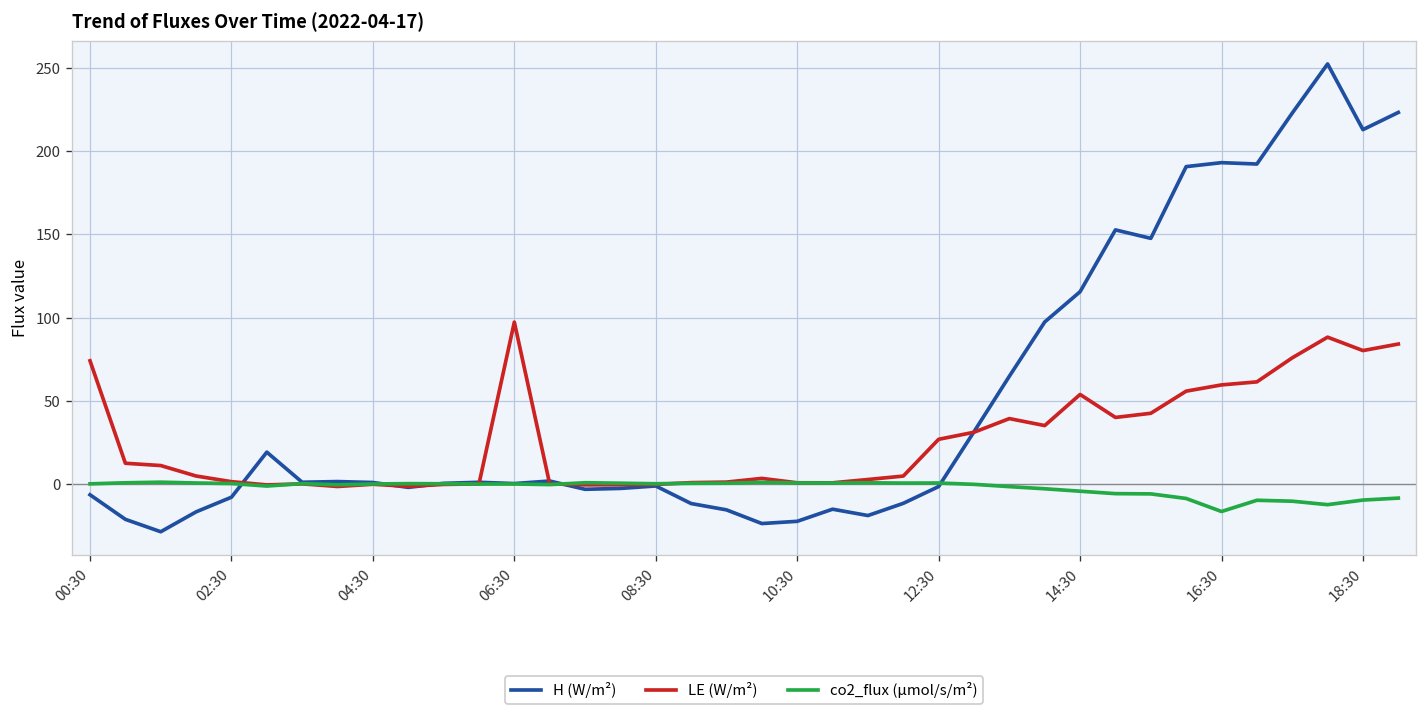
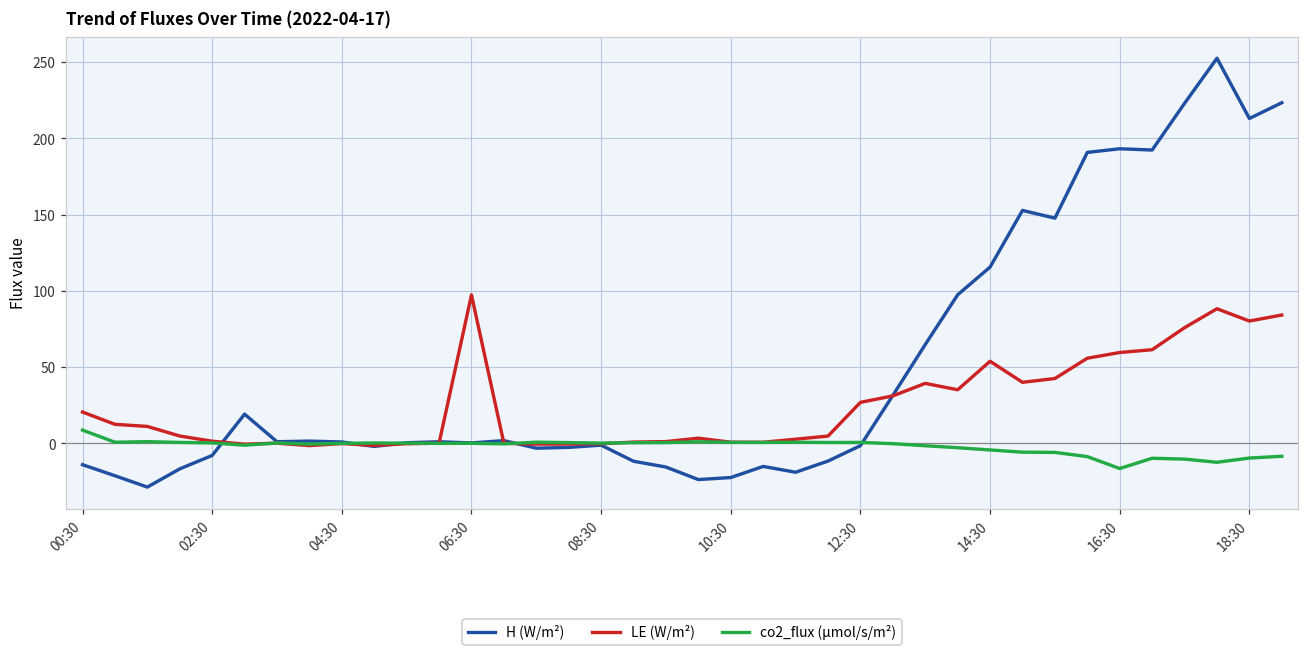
H (W/m²), 00:30: -6 -> -14
LE (W/m²), 00:30: 74 -> 21
co2_flux (µmol/s/m²), 00:30: 0 -> 9
